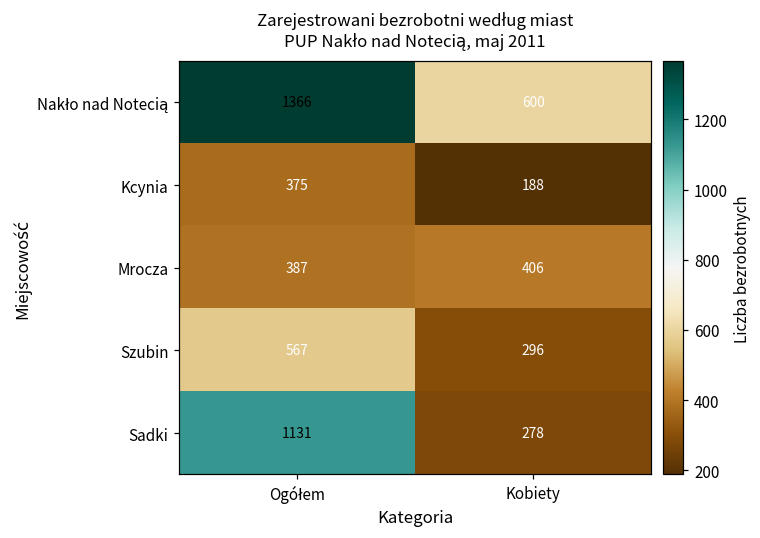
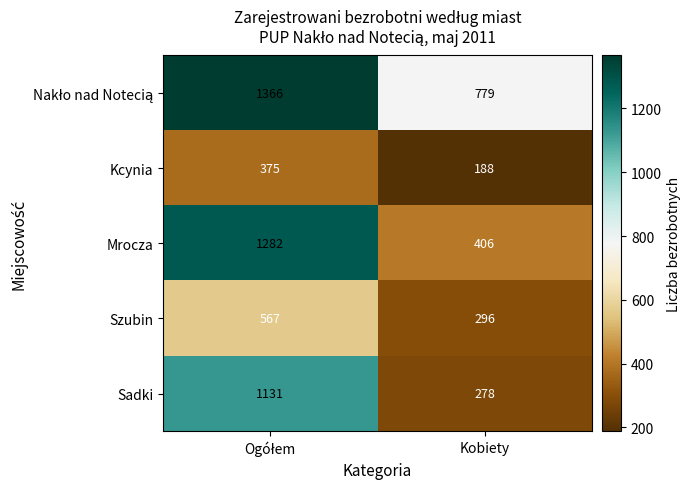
Nakło nad Notecią, Kobiety: 600 -> 779
Mrocza, Ogółem: 387 -> 1282
